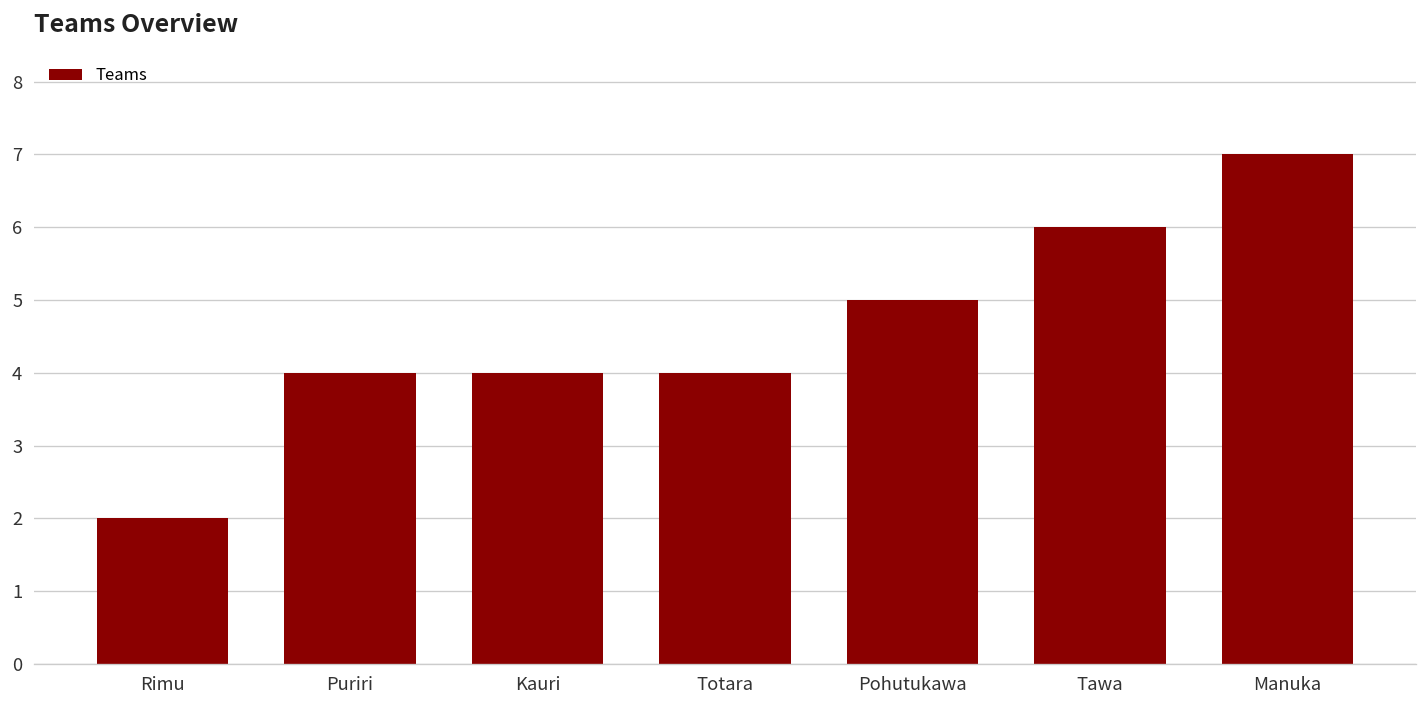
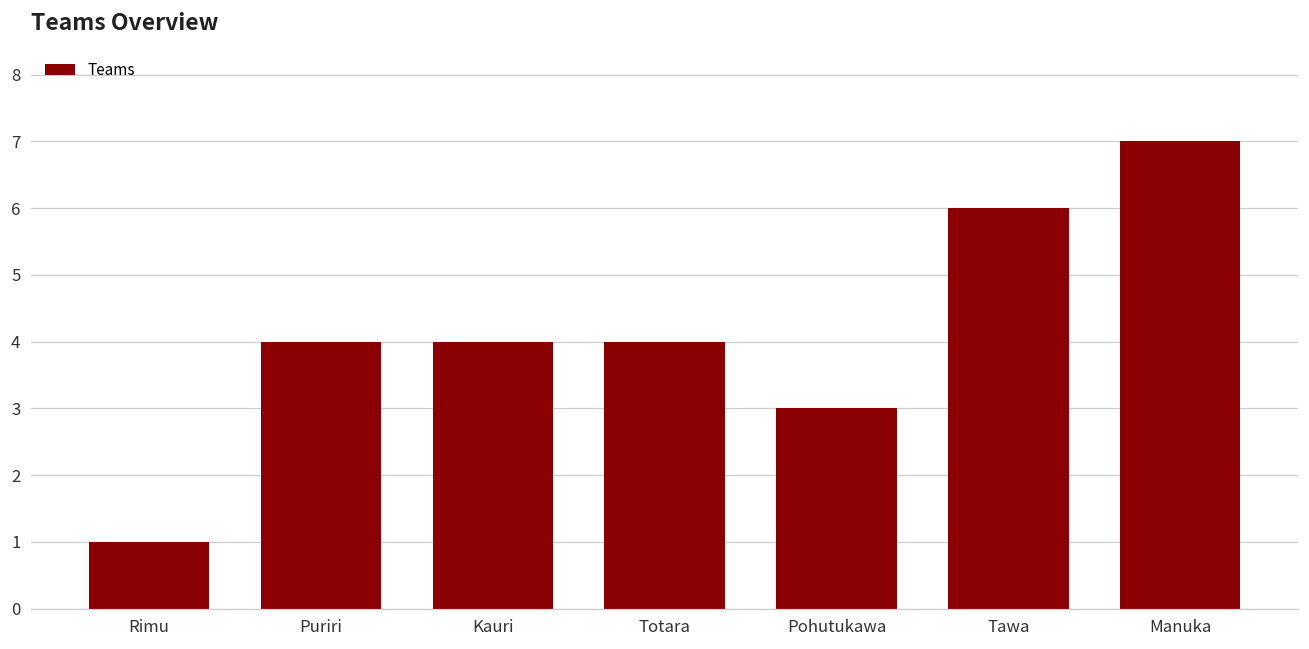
Rimu: 2 -> 1
Pohutukawa: 5 -> 3
